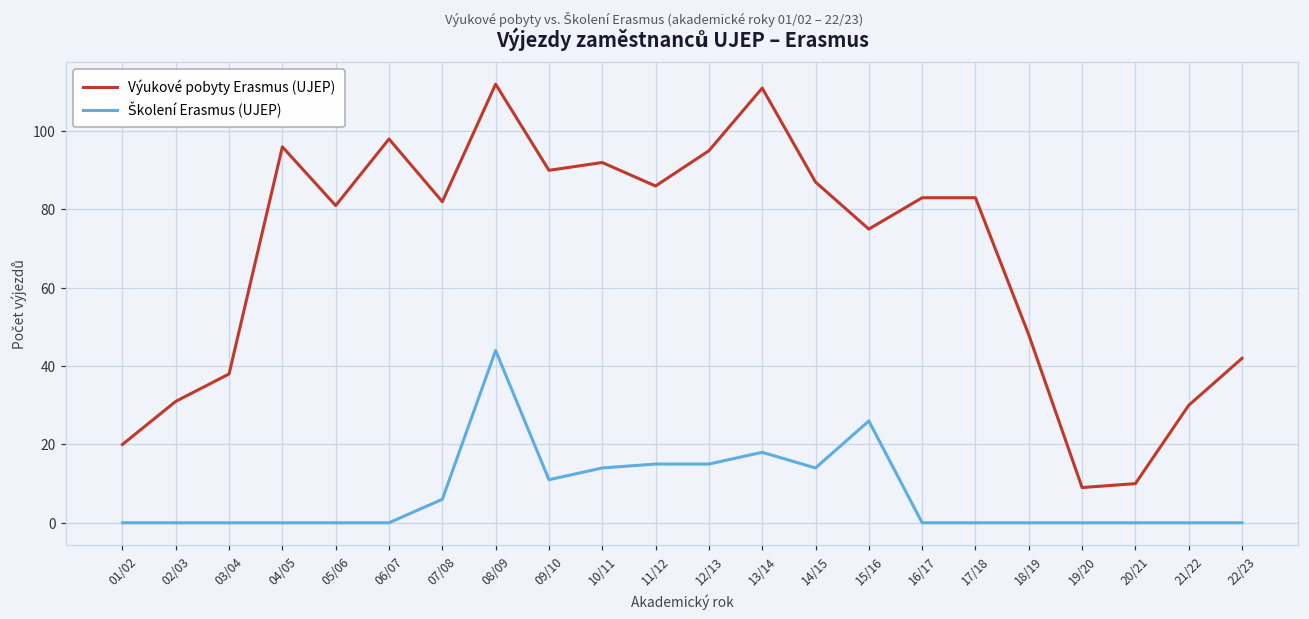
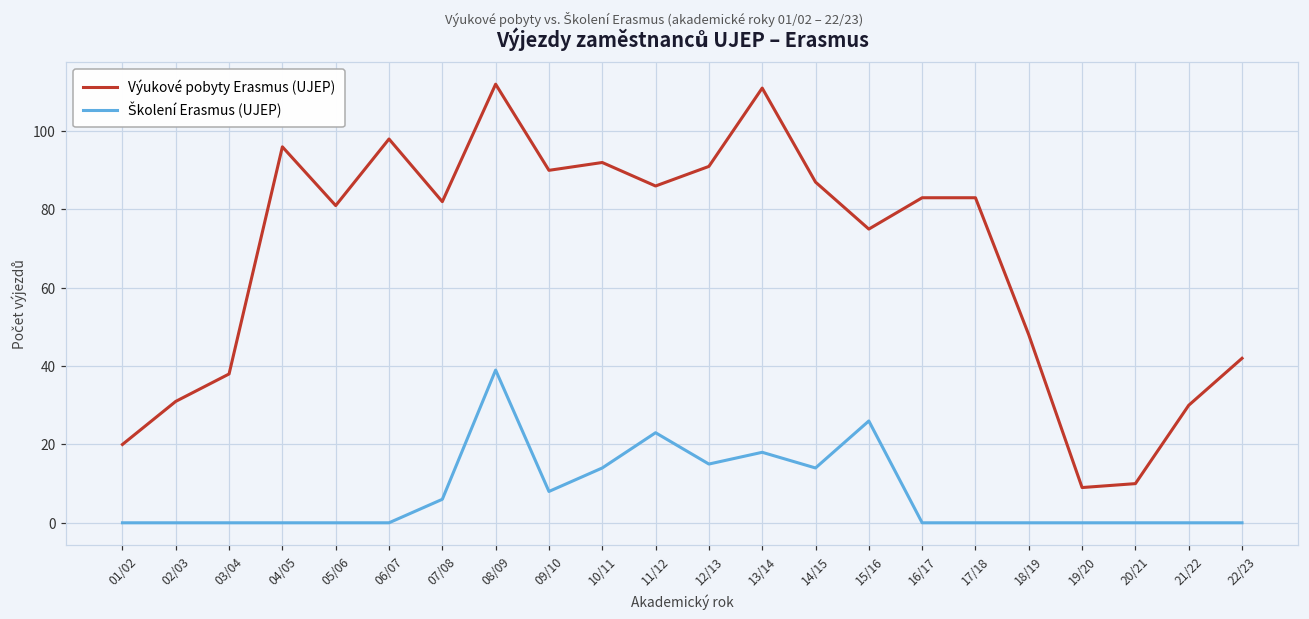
Školení Erasmus (UJEP), 08/09: 44 -> 39
Školení Erasmus (UJEP), 09/10: 11 -> 8
Školení Erasmus (UJEP), 11/12: 15 -> 23
Výukové pobyty Erasmus (UJEP), 12/13: 95 -> 91
